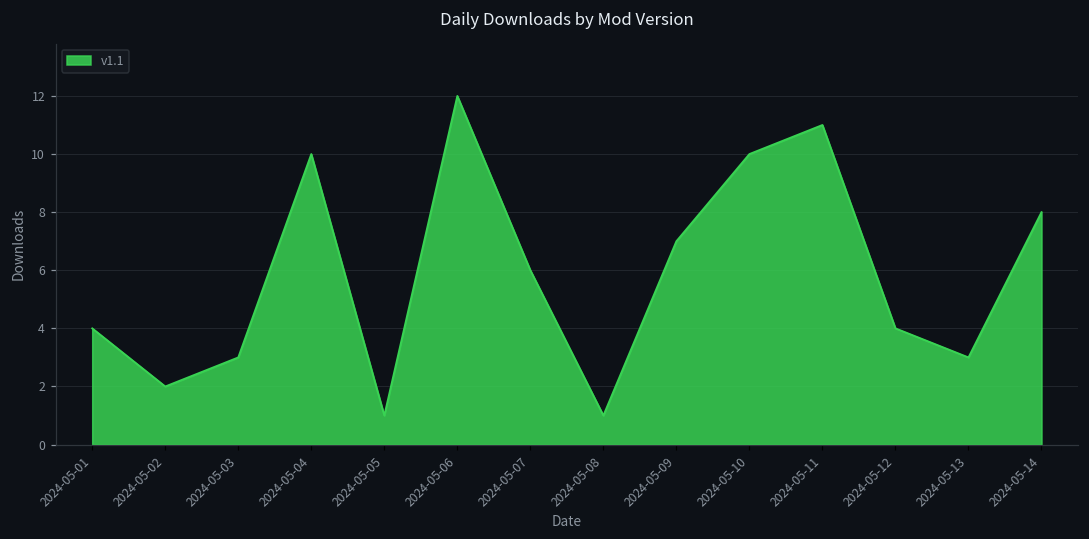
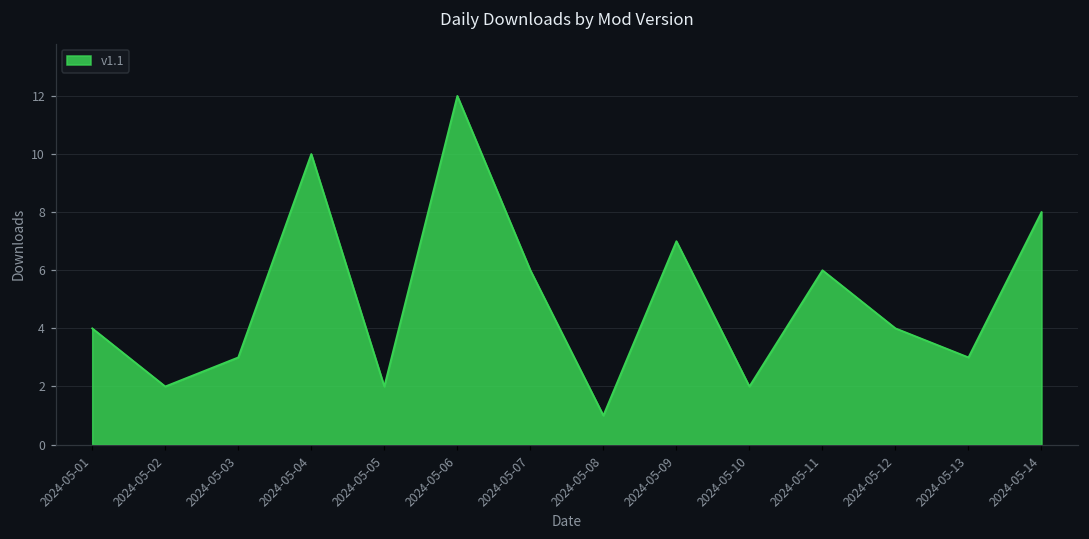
2024-05-05: 1 -> 2
2024-05-10: 10 -> 2
2024-05-11: 11 -> 6
